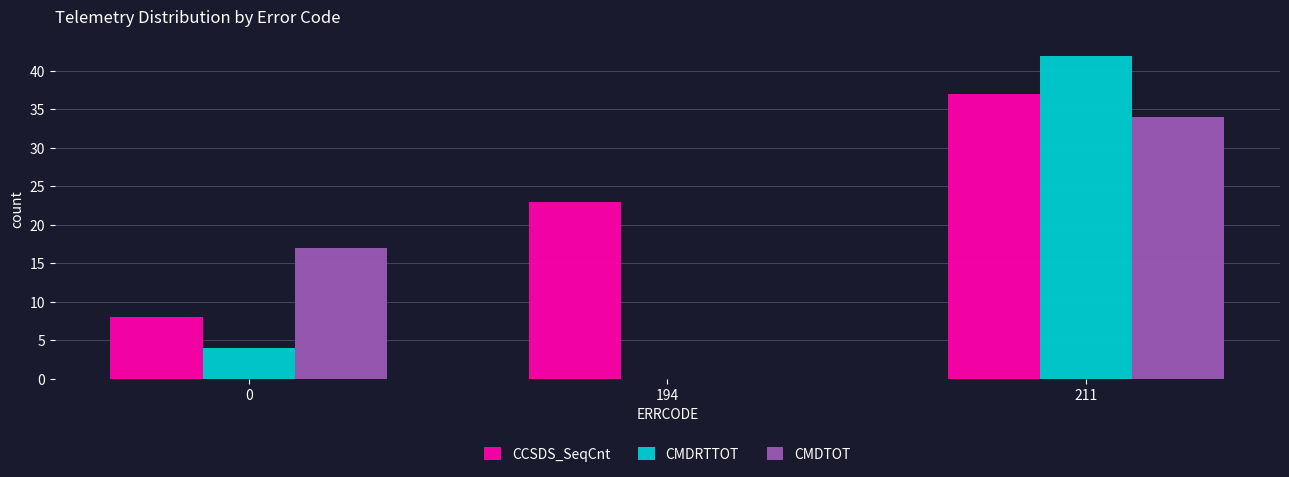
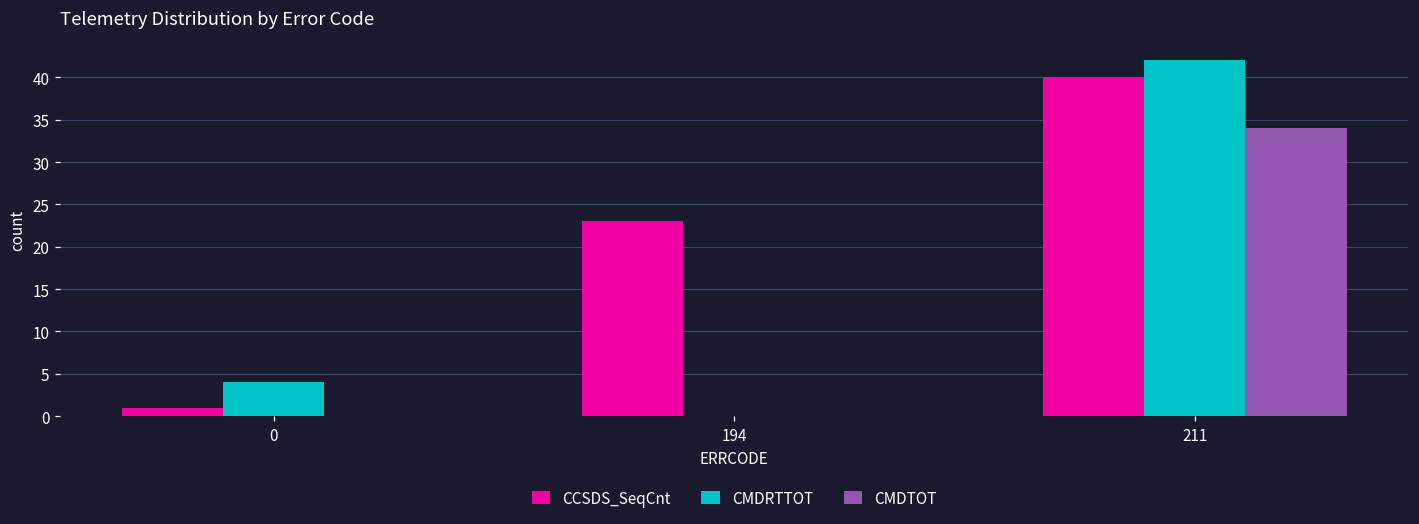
CCSDS_SeqCnt, 0: 8 -> 1
CMDTOT, 0: 17 -> 0
CCSDS_SeqCnt, 211: 37 -> 40
